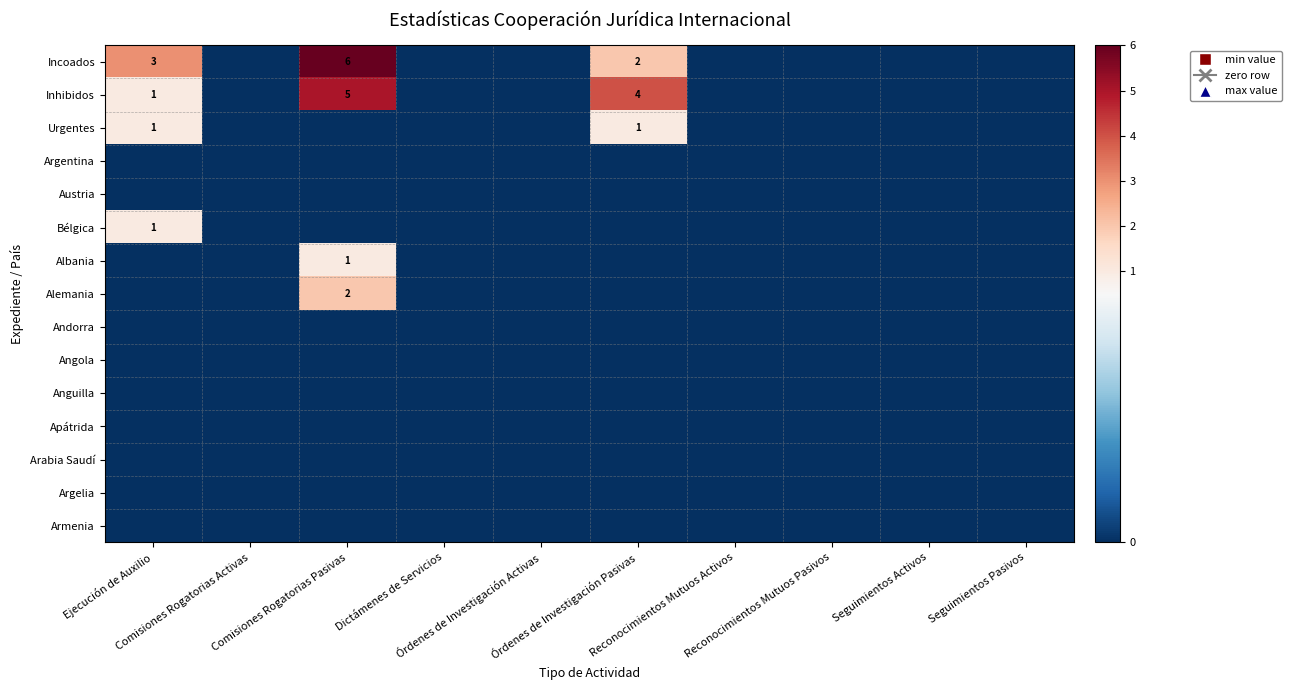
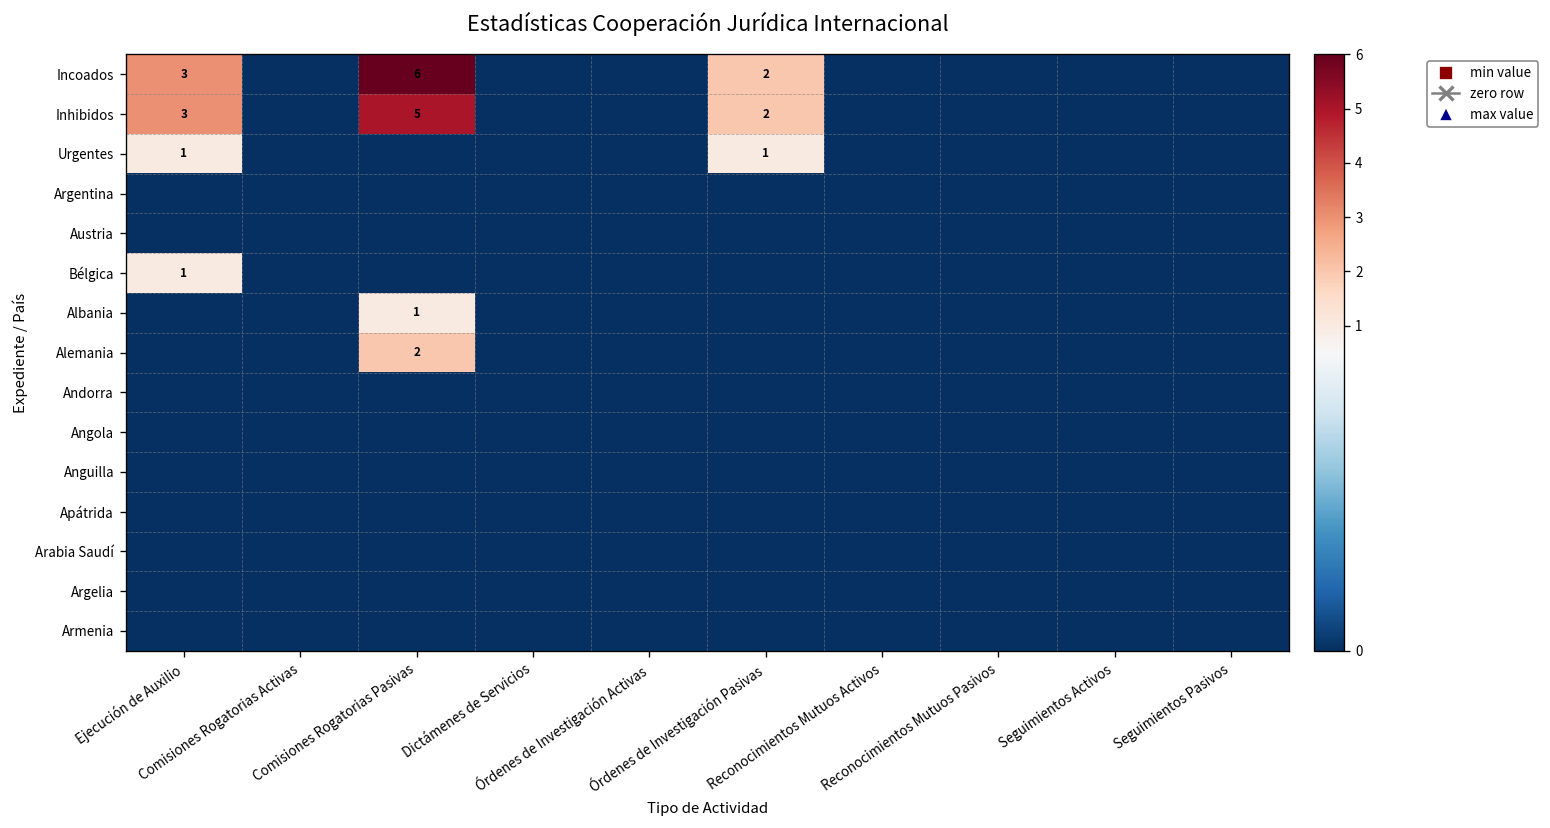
Inhibidos, Ejecución de Auxilio: 1 -> 3
Inhibidos, Órdenes de Investigación Pasivas: 4 -> 2
